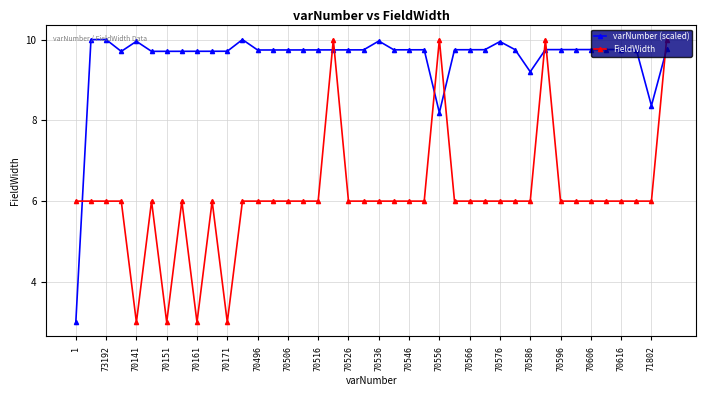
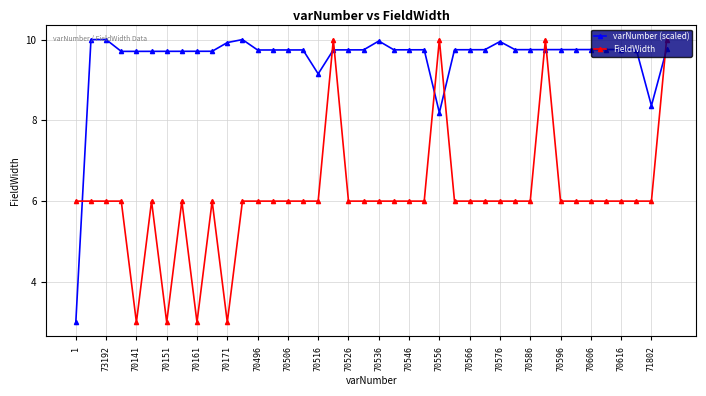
varNumber (scaled), 70141: 10.0 -> 9.7
varNumber (scaled), 70171: 9.7 -> 9.9
varNumber (scaled), 70516: 9.7 -> 9.2
varNumber (scaled), 70586: 9.2 -> 9.8
